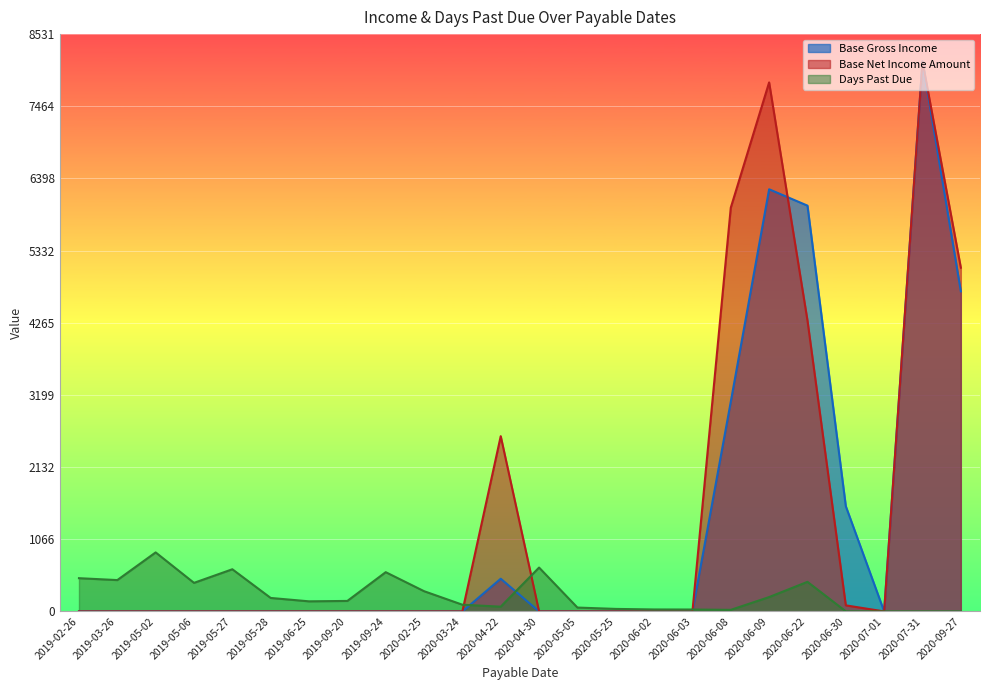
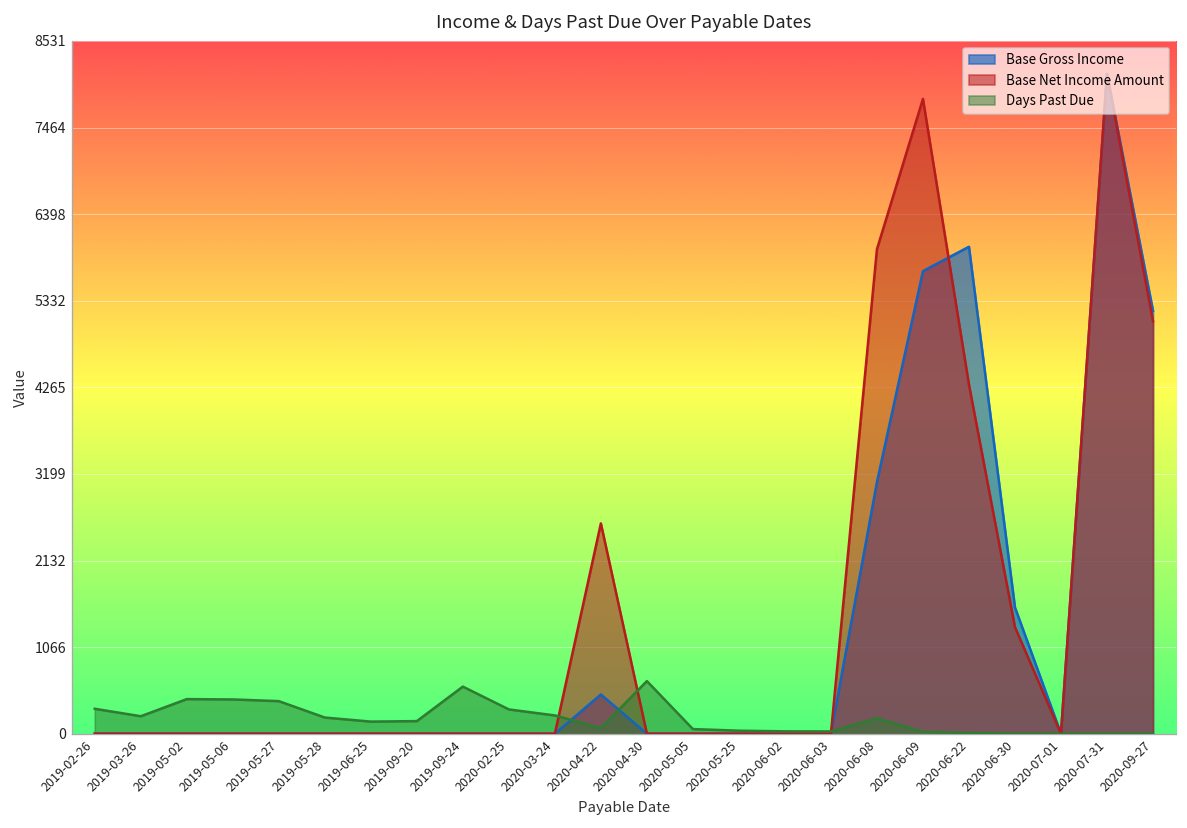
Days Past Due, 2019-02-26: 500 -> 300
Days Past Due, 2019-03-26: 500 -> 200
Days Past Due, 2019-05-02: 900 -> 400
Days Past Due, 2019-05-27: 600 -> 400
Days Past Due, 2020-03-24: 100 -> 200
Days Past Due, 2020-06-08: 0 -> 200
Base Gross Income, 2020-06-09: 6200 -> 5700
Days Past Due, 2020-06-09: 200 -> 0
Days Past Due, 2020-06-22: 400 -> 0
Base Net Income Amount, 2020-06-30: 100 -> 1300
Base Gross Income, 2020-09-27: 4700 -> 5200
